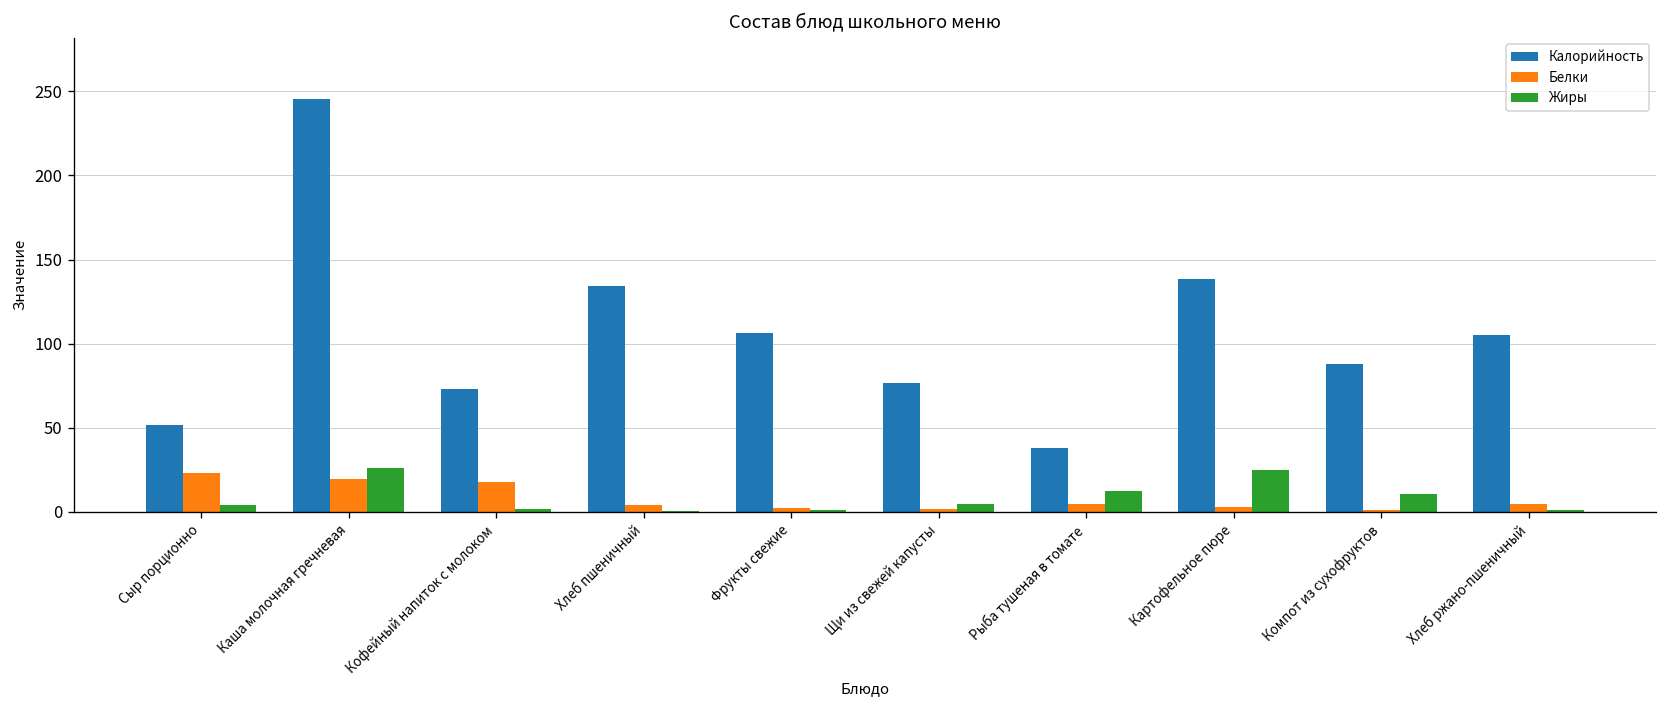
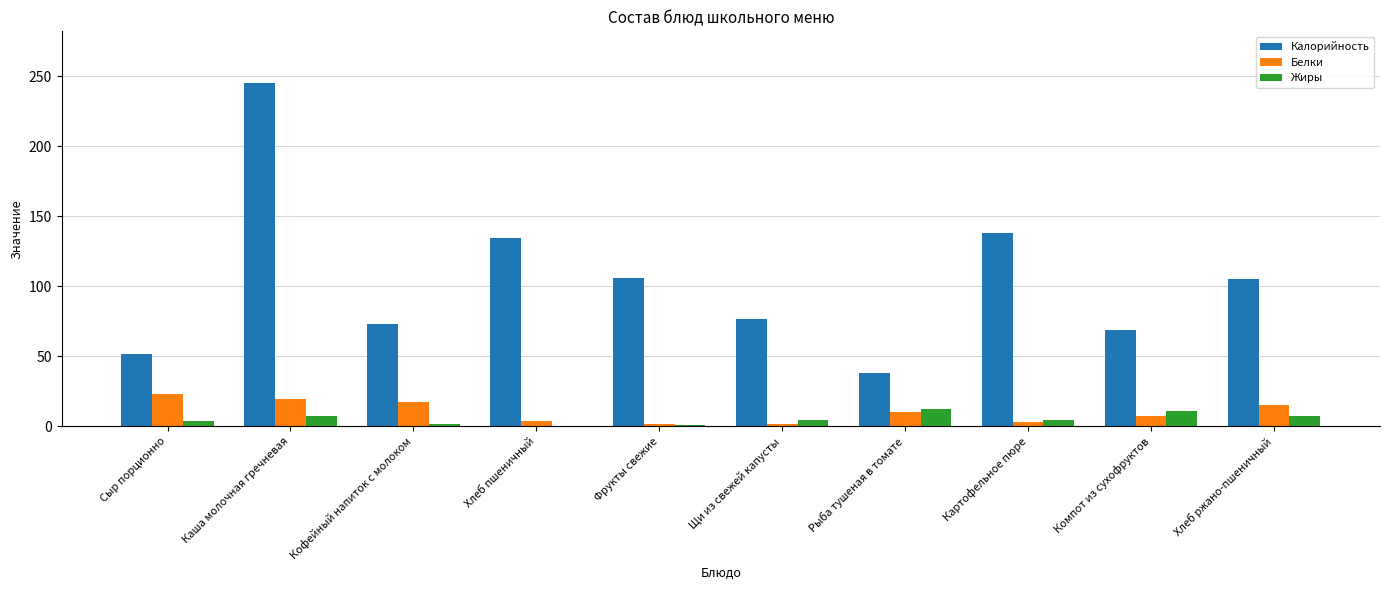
Жиры, Каша молочная гречневая: 26 -> 7
Белки, Рыба тушеная в томате: 5 -> 10
Жиры, Картофельное пюре: 25 -> 5
Калорийность, Компот из сухофруктов: 88 -> 69
Белки, Компот из сухофруктов: 1 -> 8
Белки, Хлеб ржано-пшеничный: 5 -> 16
Жиры, Хлеб ржано-пшеничный: 1 -> 8
